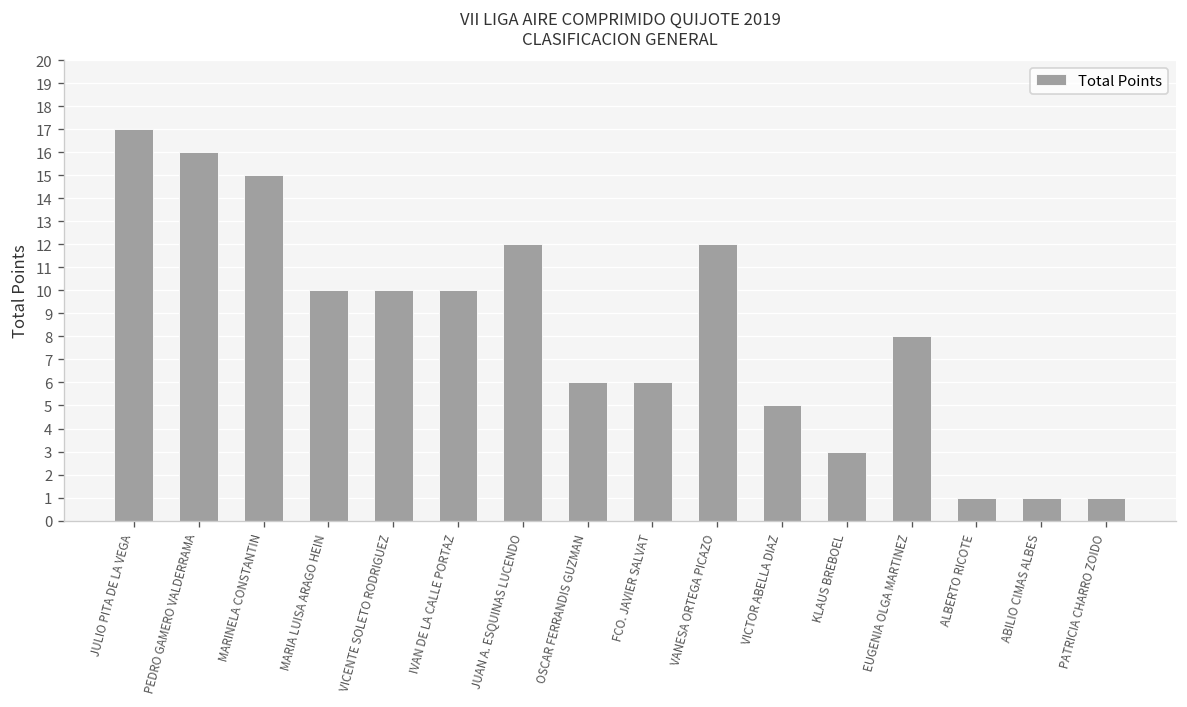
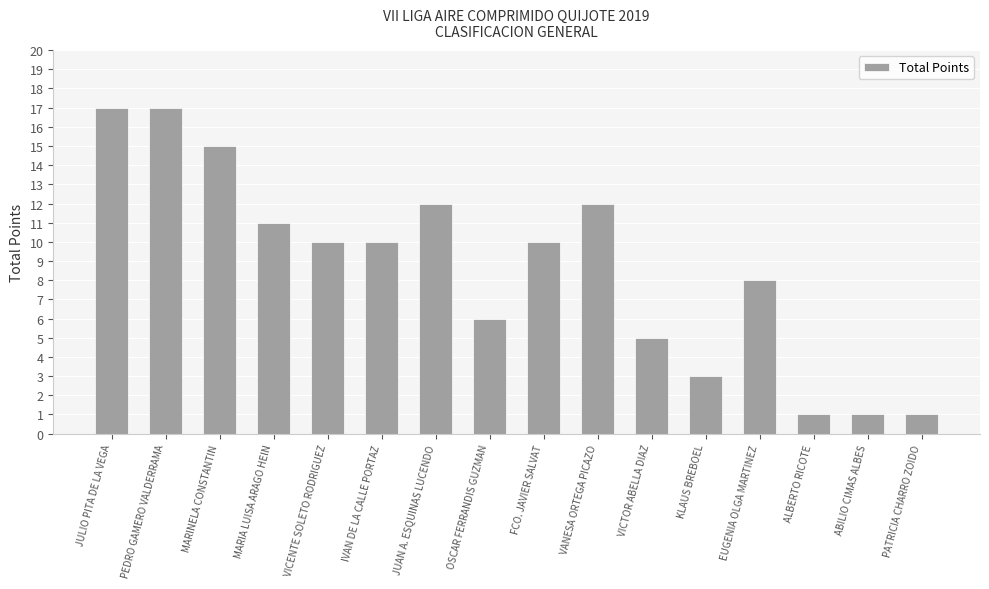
PEDRO GAMERO VALDERRAMA: 16 -> 17
MARIA LUISA ARAGO HEIN: 10 -> 11
FCO. JAVIER SALVAT: 6 -> 10
